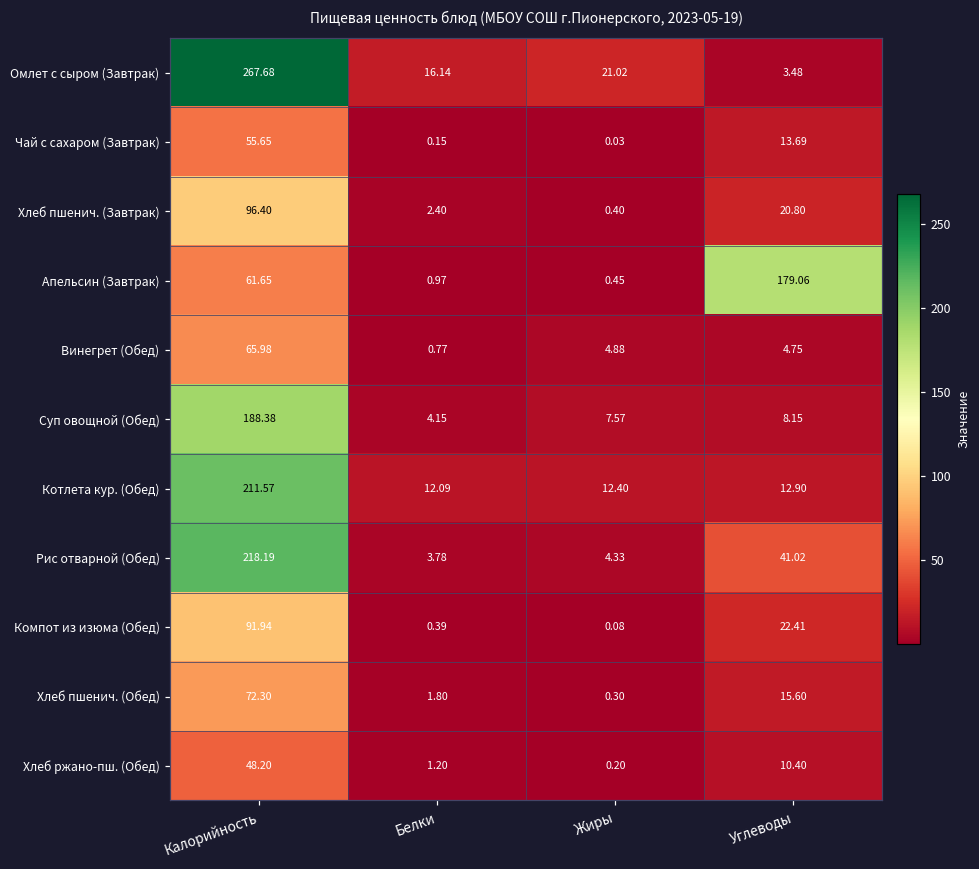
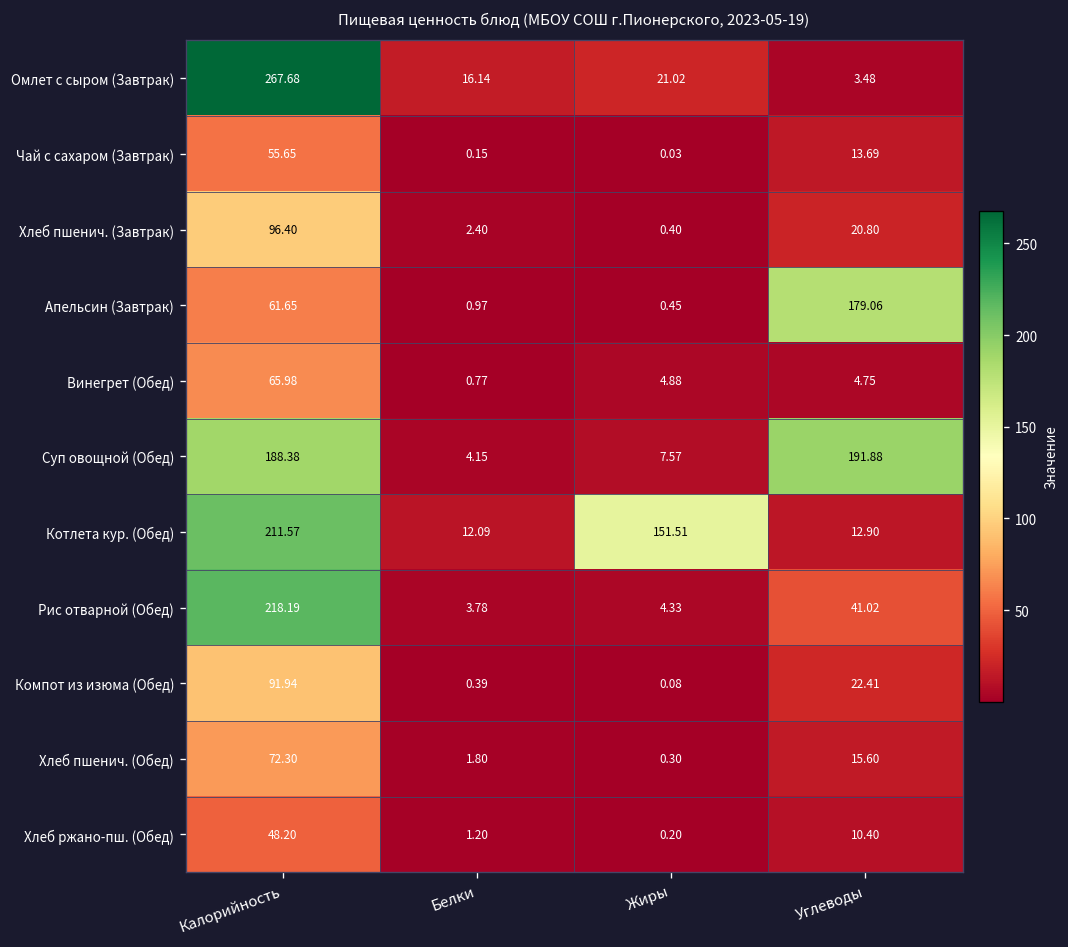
Суп овощной (Обед), Углеводы: 8.15 -> 191.88
Котлета кур. (Обед), Жиры: 12.40 -> 151.51
